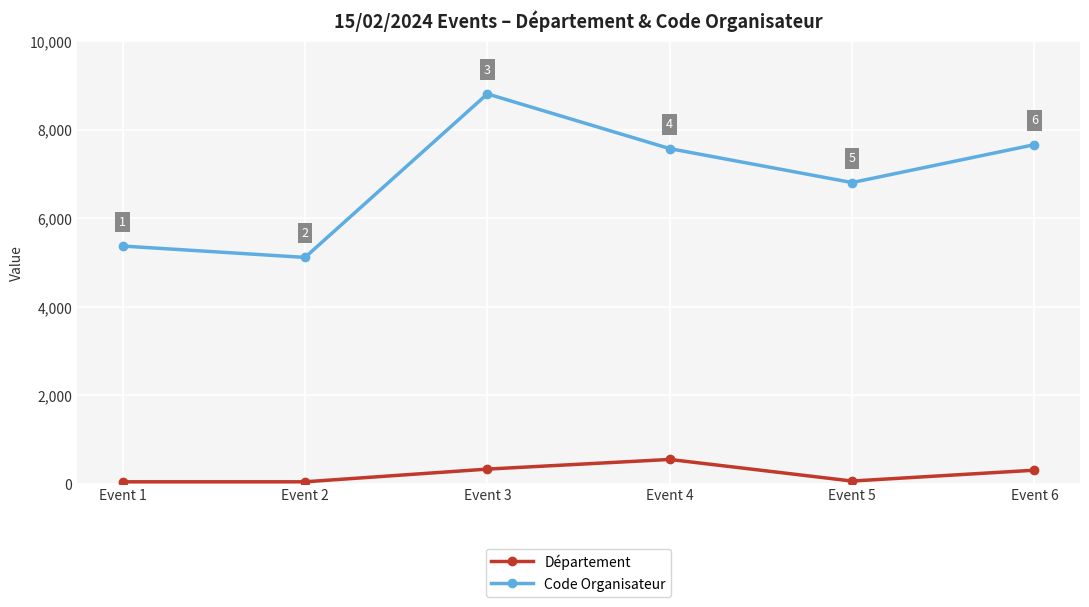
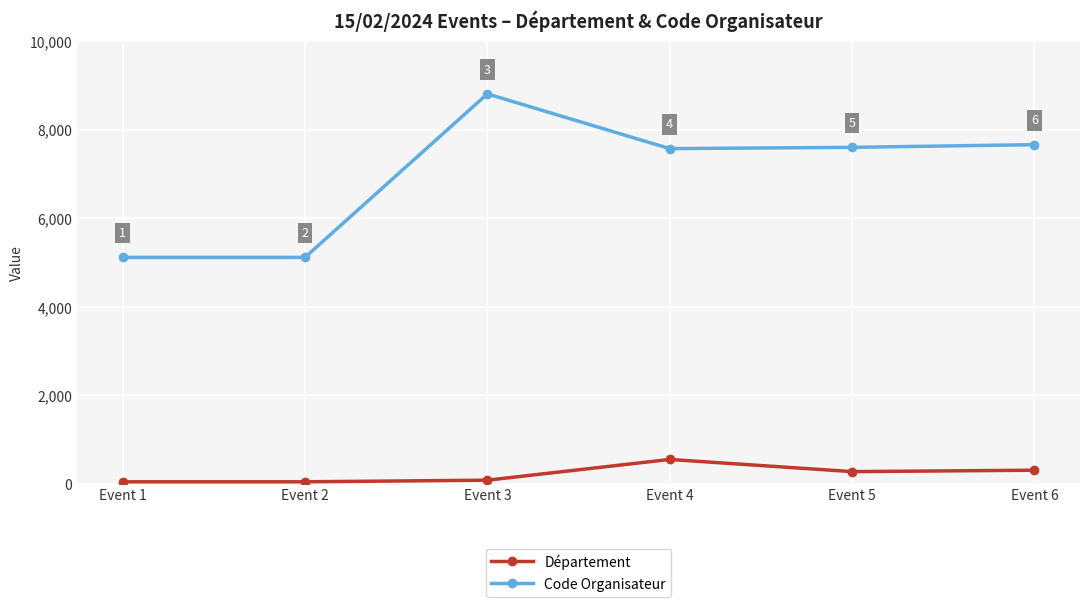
Code Organisateur, Event 1: 5,400 -> 5,100
Département, Event 3: 300 -> 100
Département, Event 5: 100 -> 300
Code Organisateur, Event 5: 6,800 -> 7,600
